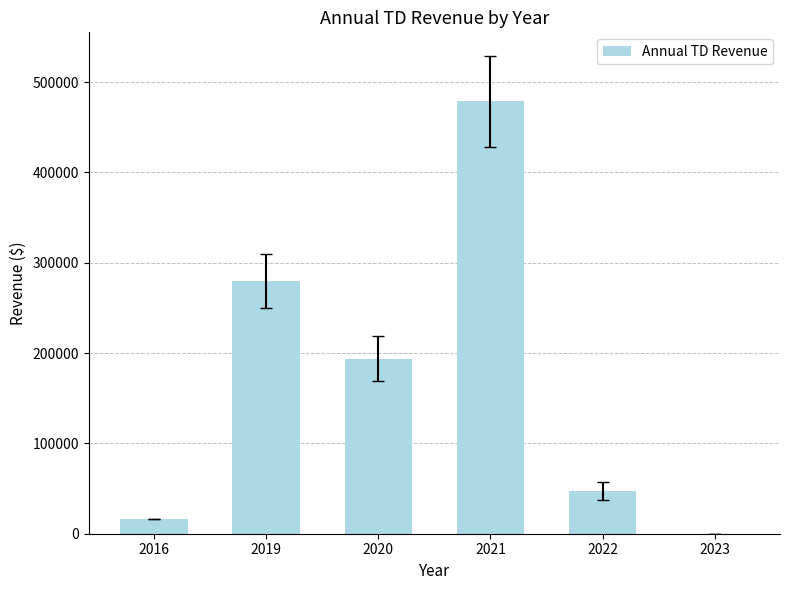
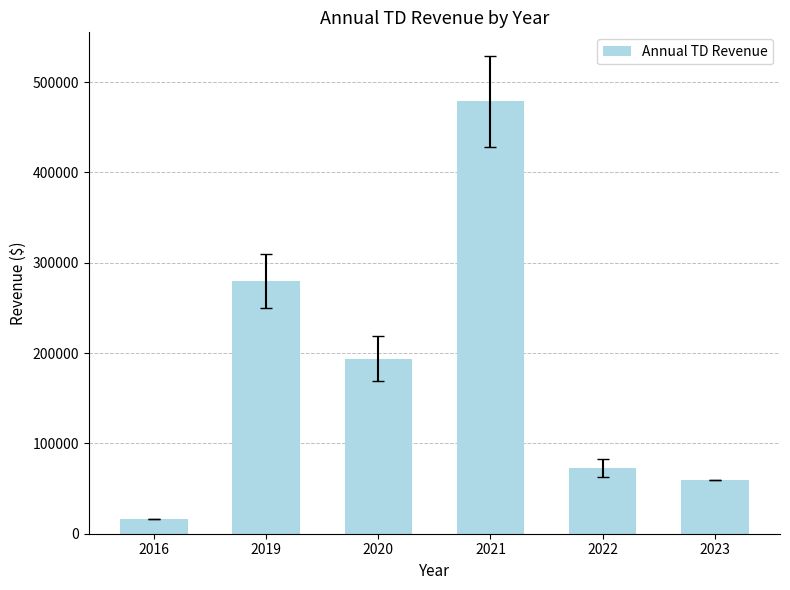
Annual TD Revenue, 2022: 50000 -> 70000
Annual TD Revenue, 2023: 0 -> 60000
